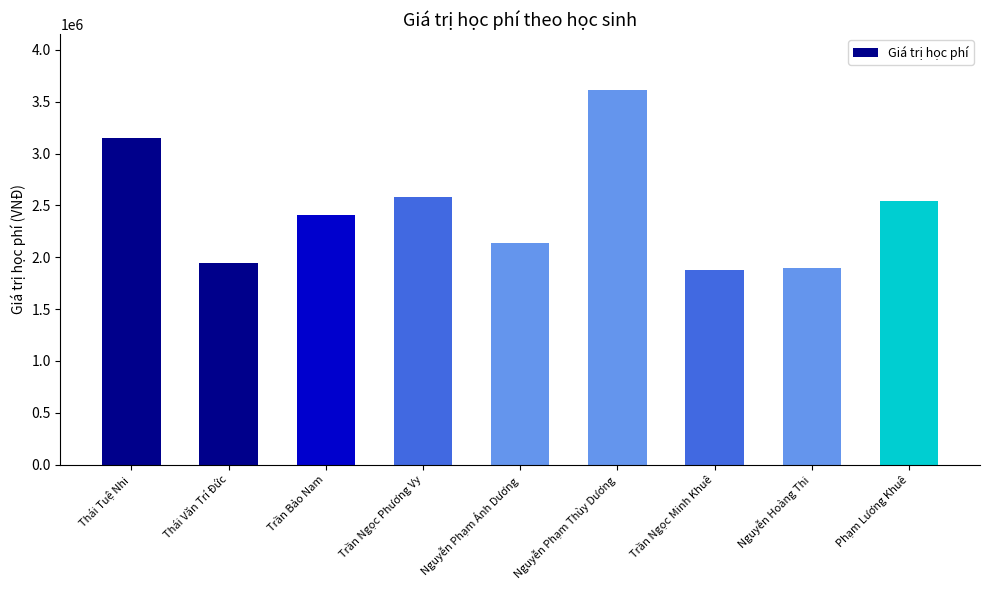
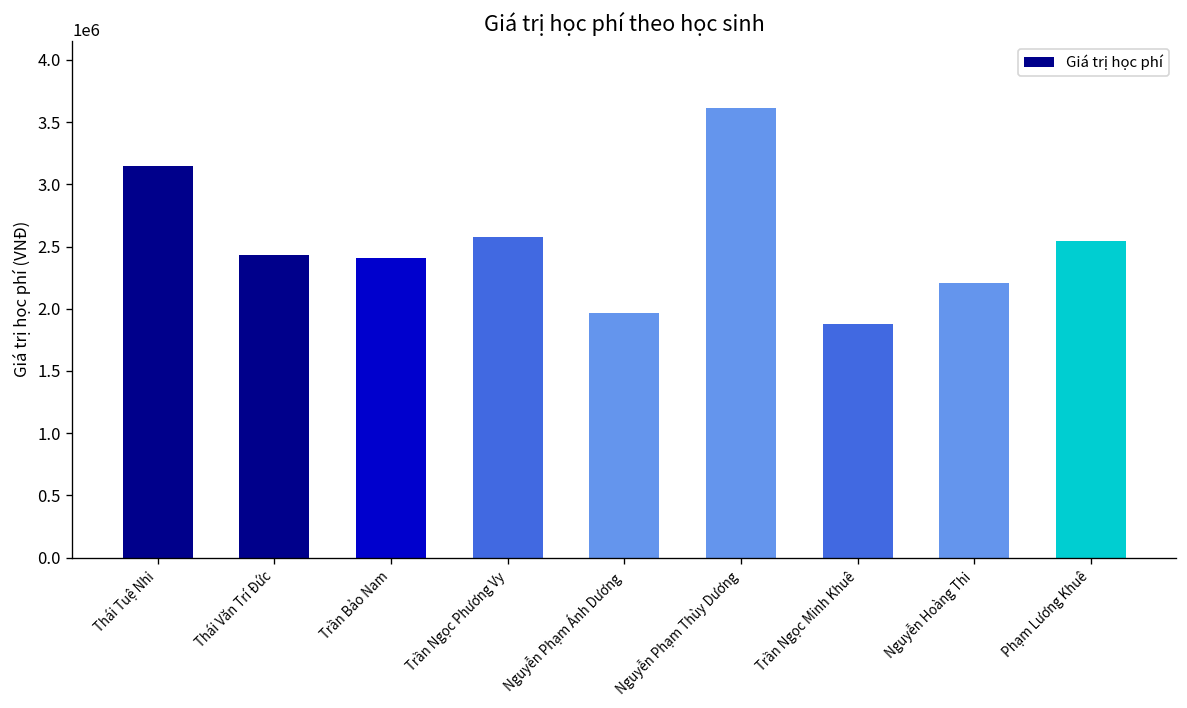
Thái Văn Trí Đức: 1950000 -> 2430000
Nguyễn Phạm Ánh Dương: 2140000 -> 1970000
Nguyễn Hoàng Thi: 1900000 -> 2200000
